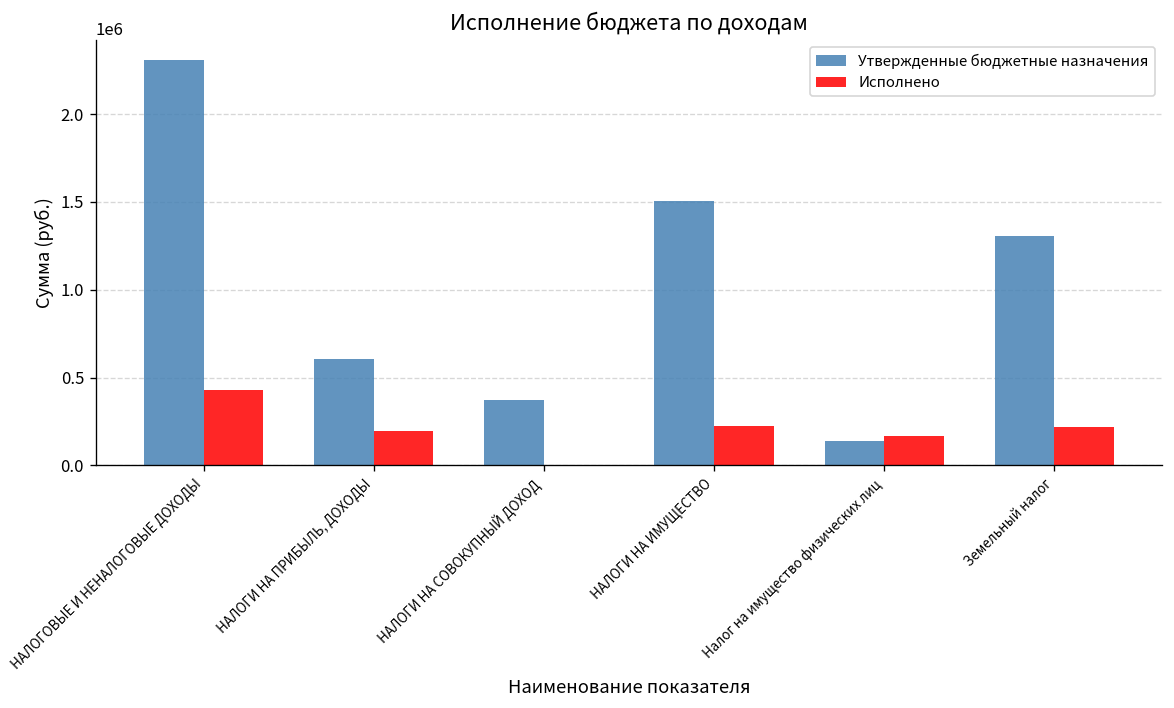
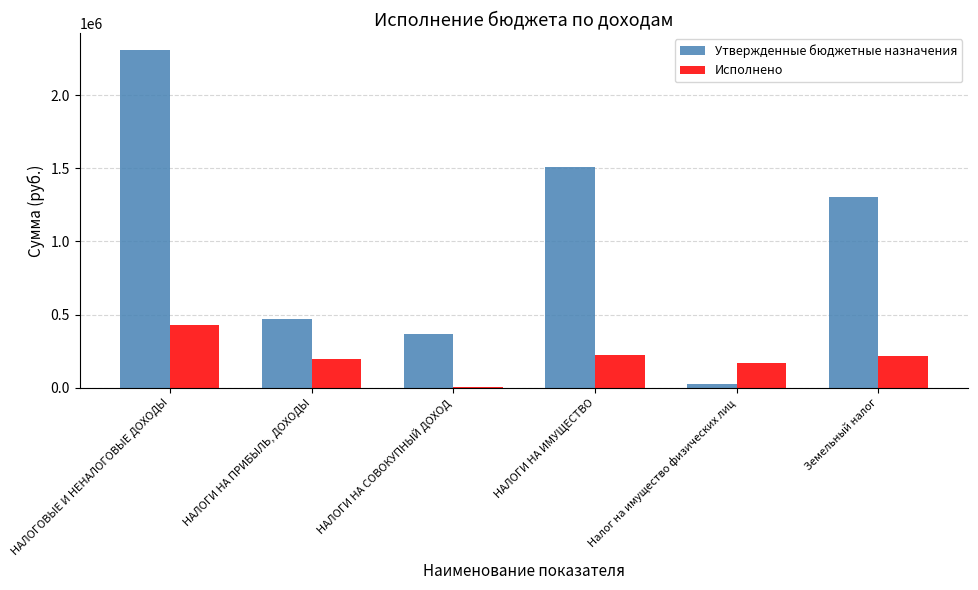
Утвержденные бюджетные назначения, НАЛОГИ НА ПРИБЫЛЬ, ДОХОДЫ: 610000 -> 470000
Утвержденные бюджетные назначения, Налог на имущество физических лиц: 140000 -> 30000
